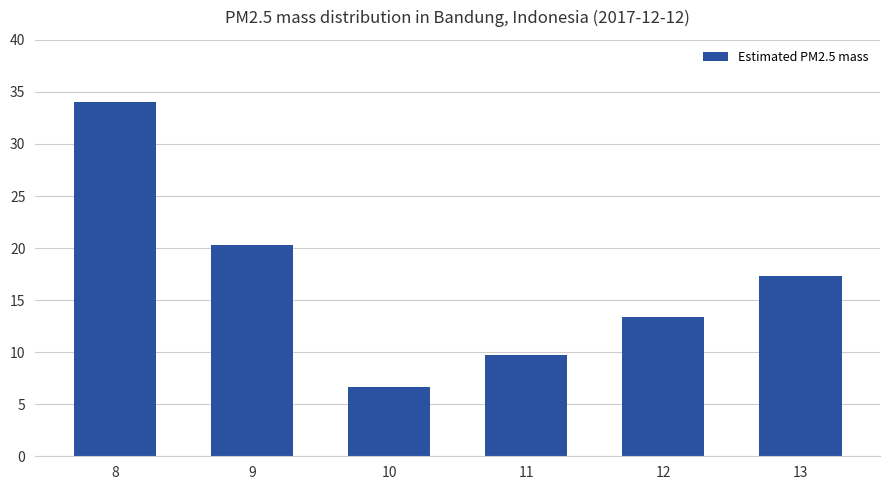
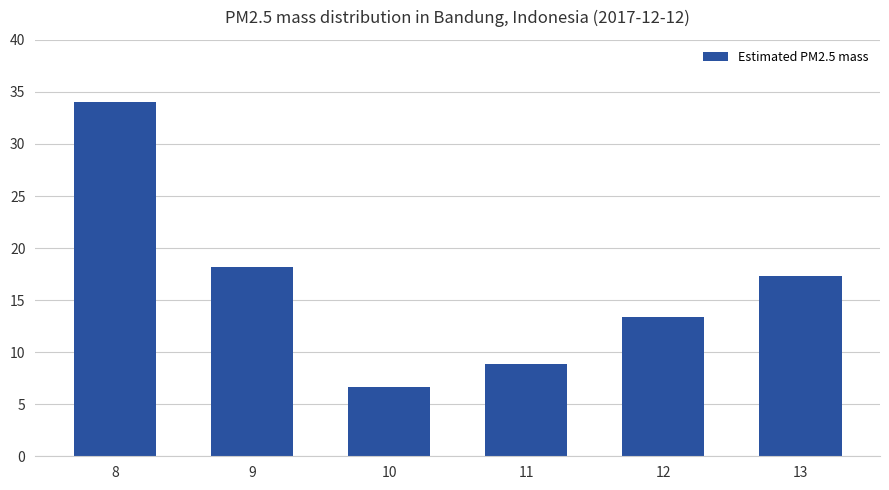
9: 20.3 -> 18.2
11: 9.7 -> 8.9
